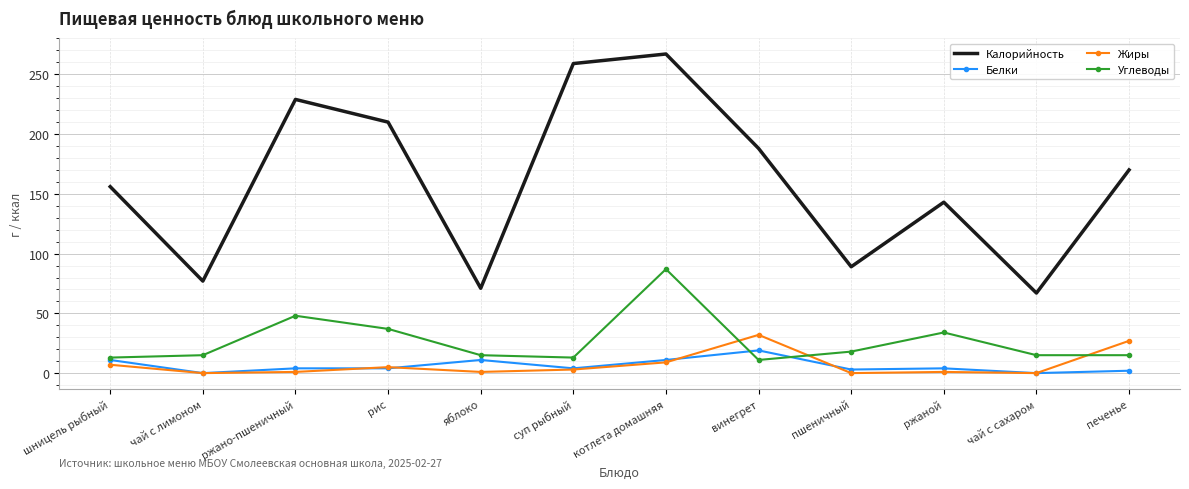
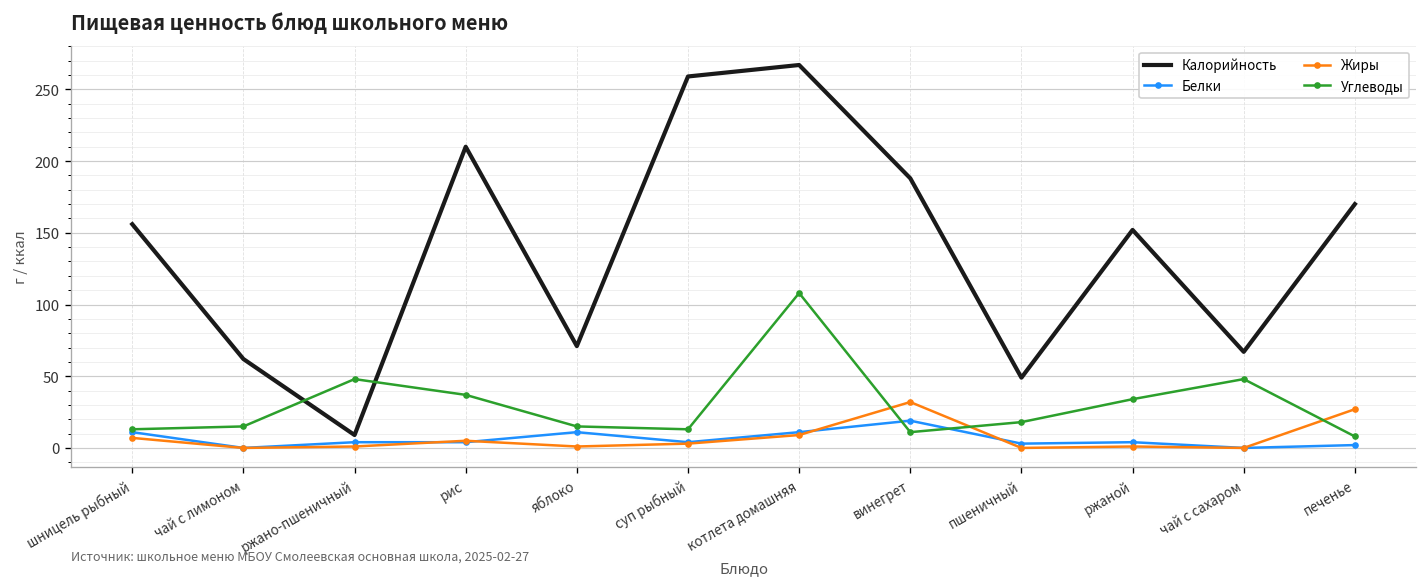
Калорийность, чай с лимоном: 77 -> 62
Калорийность, ржано-пшеничный: 229 -> 9
Углеводы, котлета домашняя: 87 -> 108
Калорийность, пшеничный: 89 -> 49
Калорийность, ржаной: 143 -> 152
Углеводы, чай с сахаром: 15 -> 48
Углеводы, печенье: 15 -> 8
